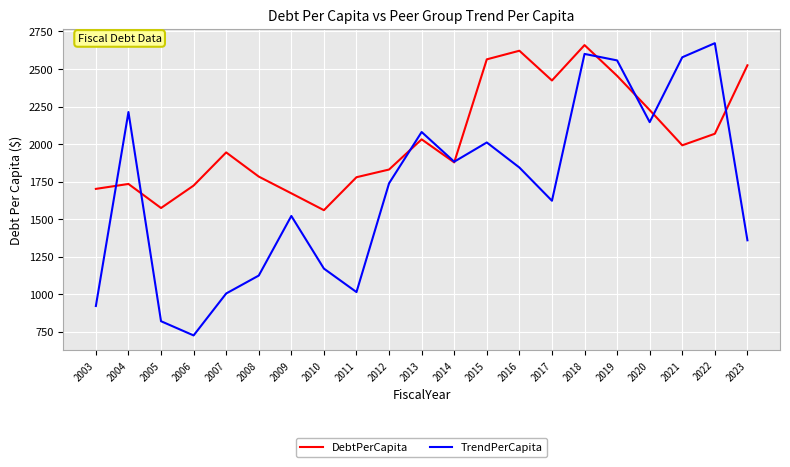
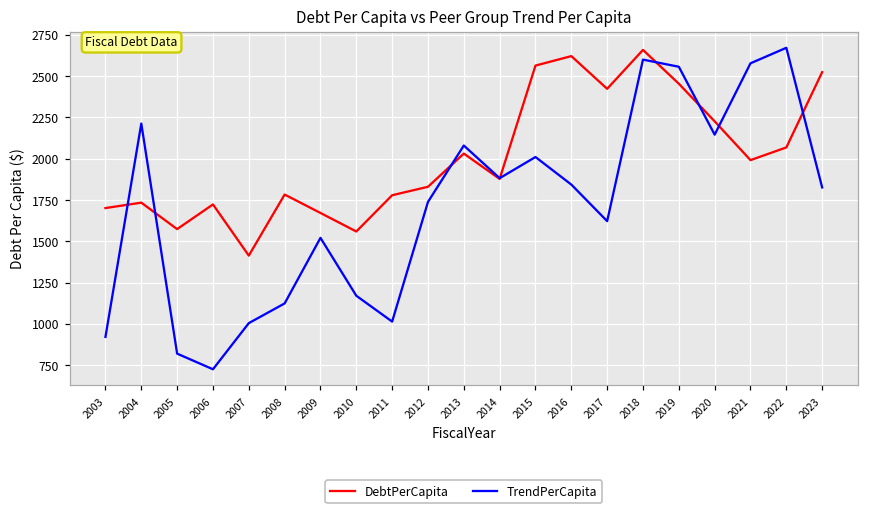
DebtPerCapita, 2007: 1940 -> 1410
TrendPerCapita, 2023: 1360 -> 1830
